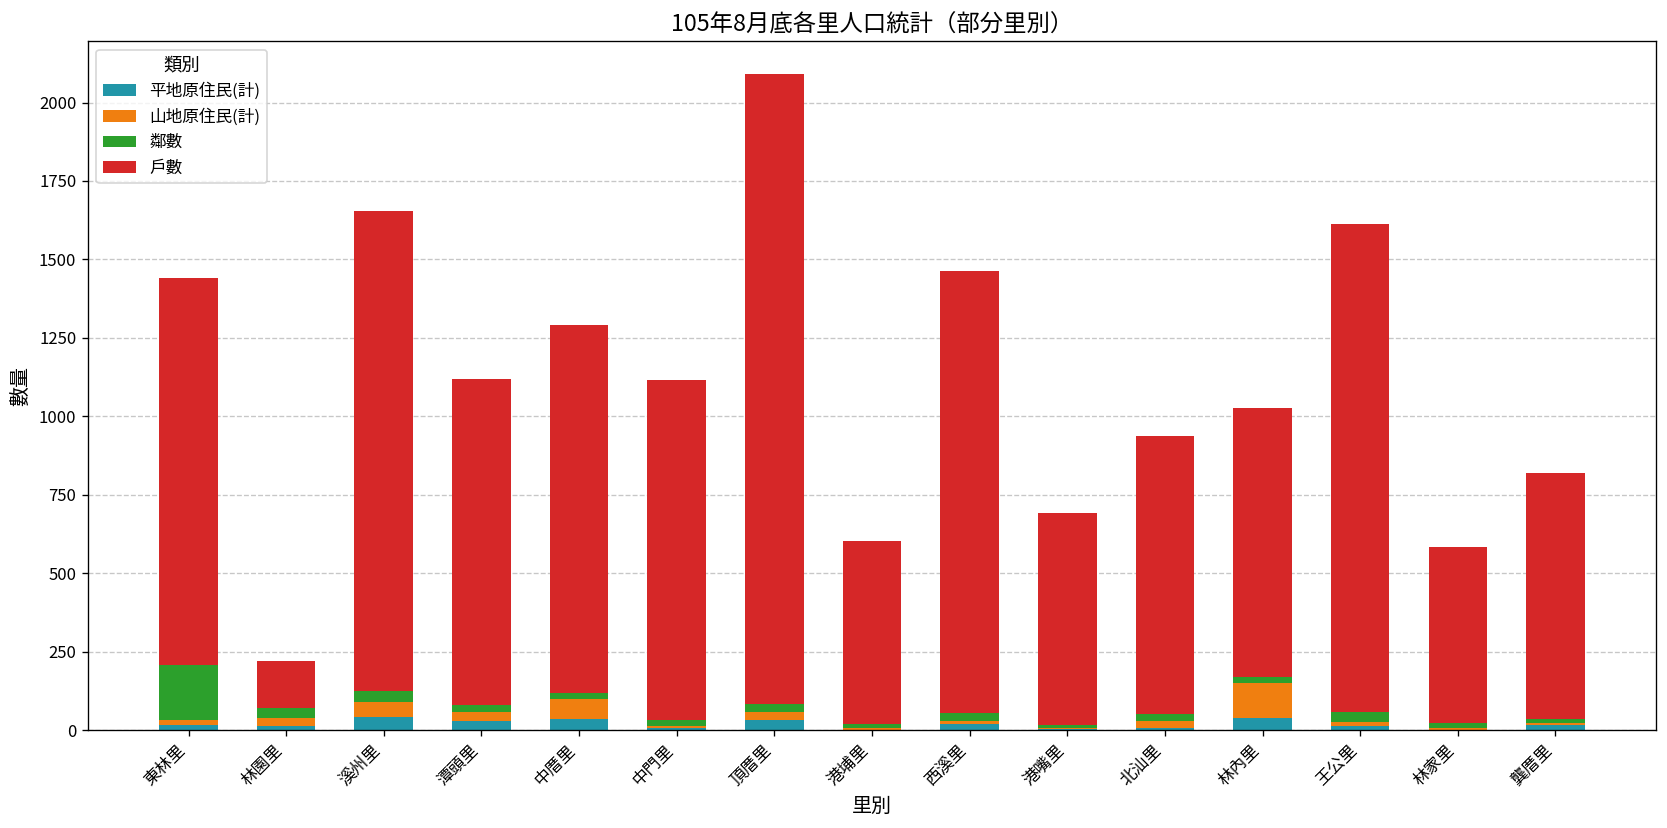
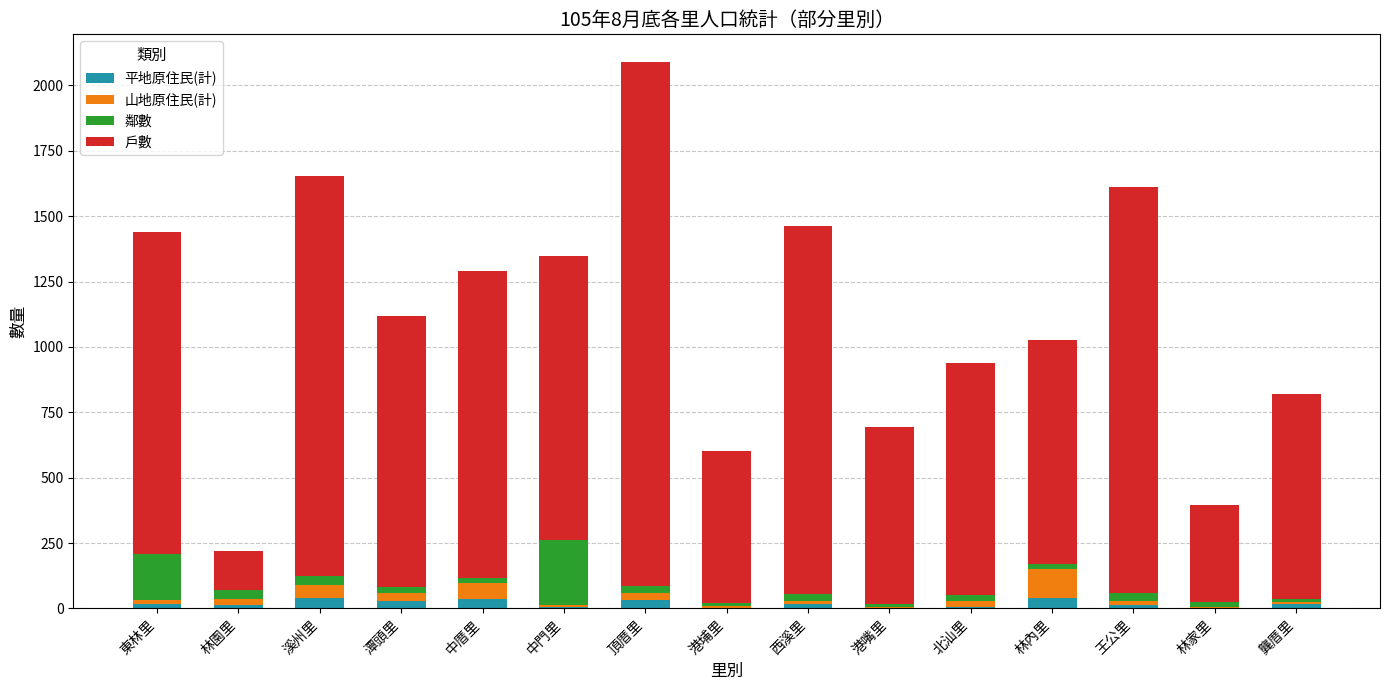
鄰數, 中門里: 20 -> 250
戶數, 林家里: 560 -> 370
